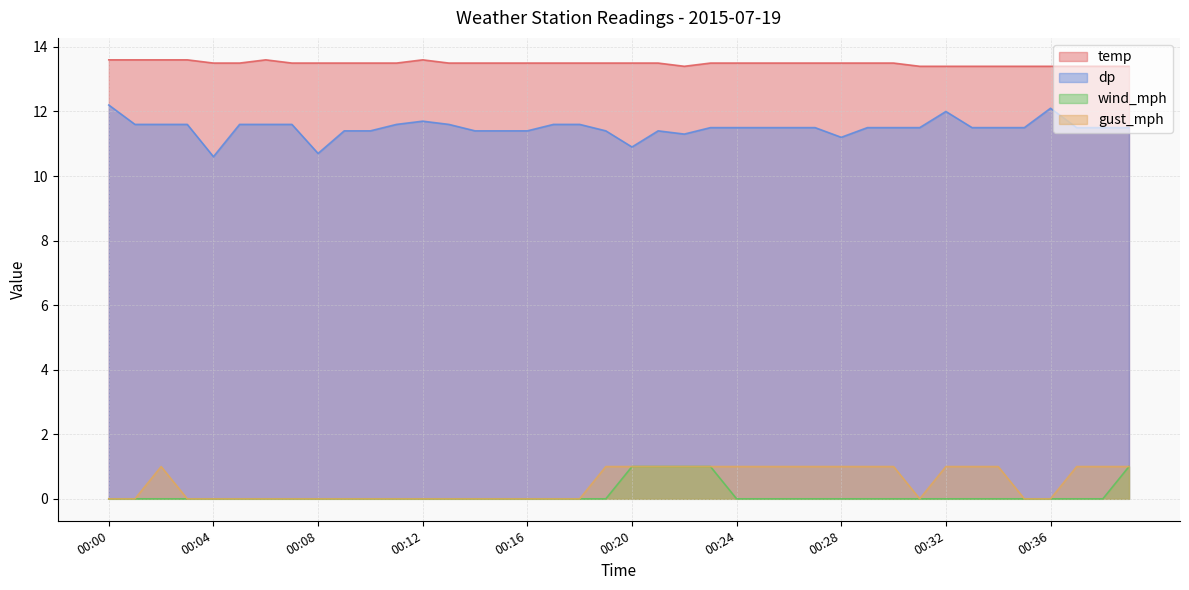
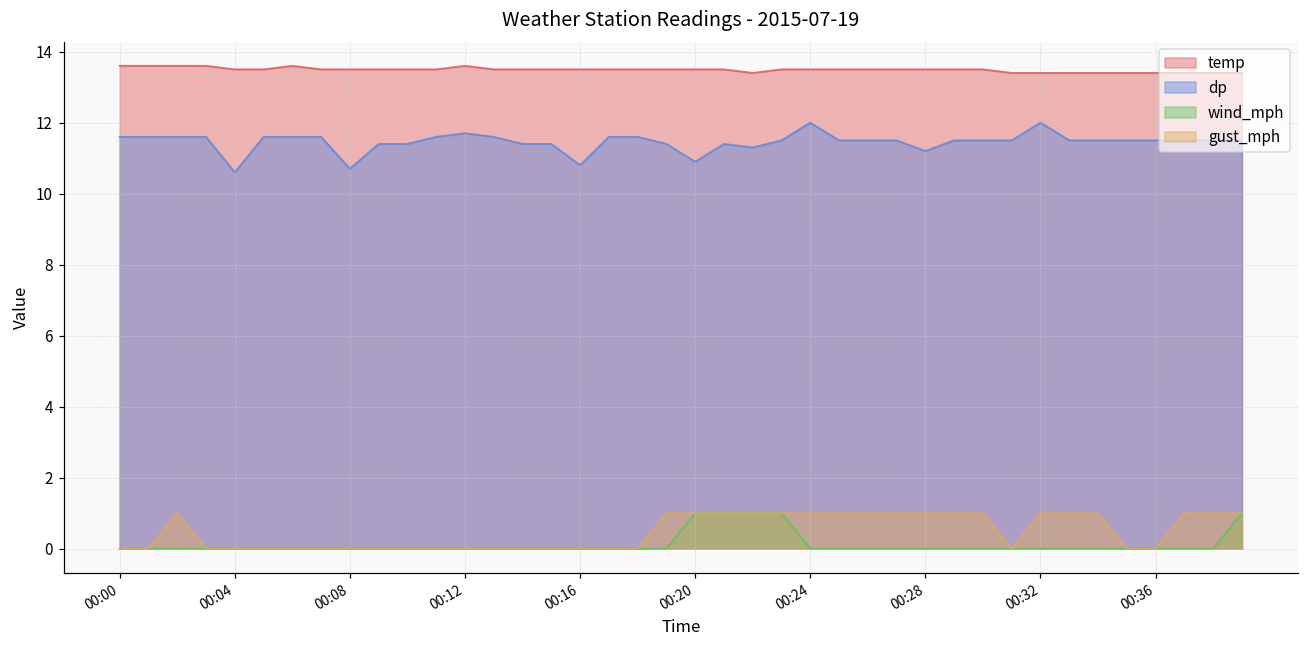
dp, 00:00: 12.2 -> 11.6
dp, 00:16: 11.4 -> 10.8
dp, 00:24: 11.5 -> 12.0
dp, 00:36: 12.1 -> 11.5
